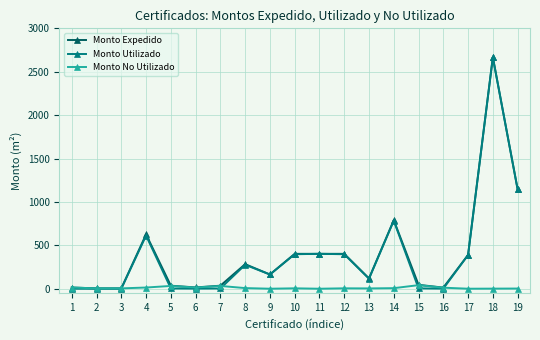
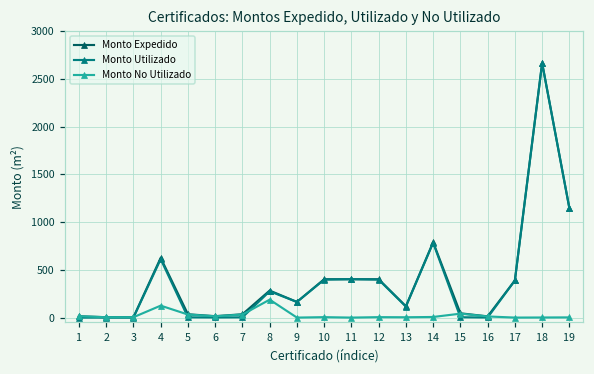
Monto No Utilizado, 4: 0 -> 100
Monto No Utilizado, 8: 0 -> 200
